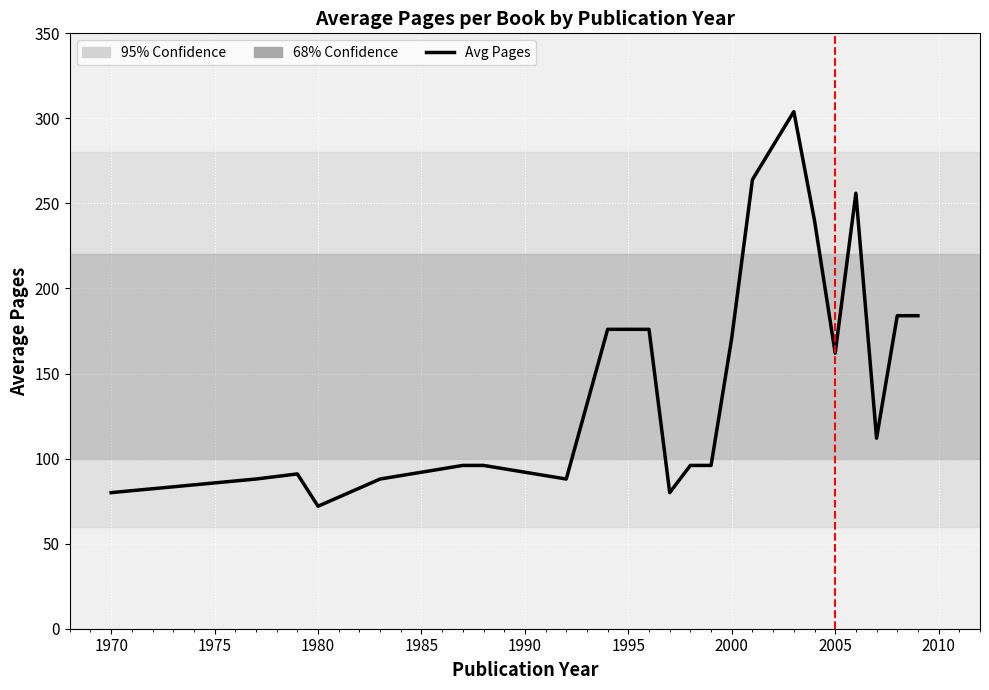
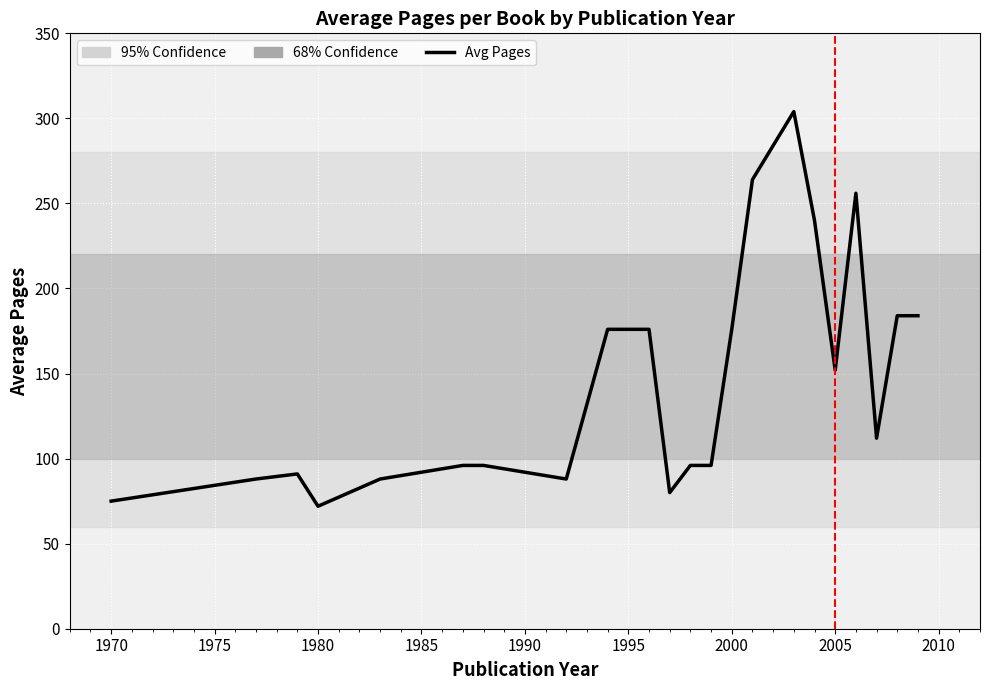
1970: 80 -> 75
2000: 171 -> 176
2005: 162 -> 152
